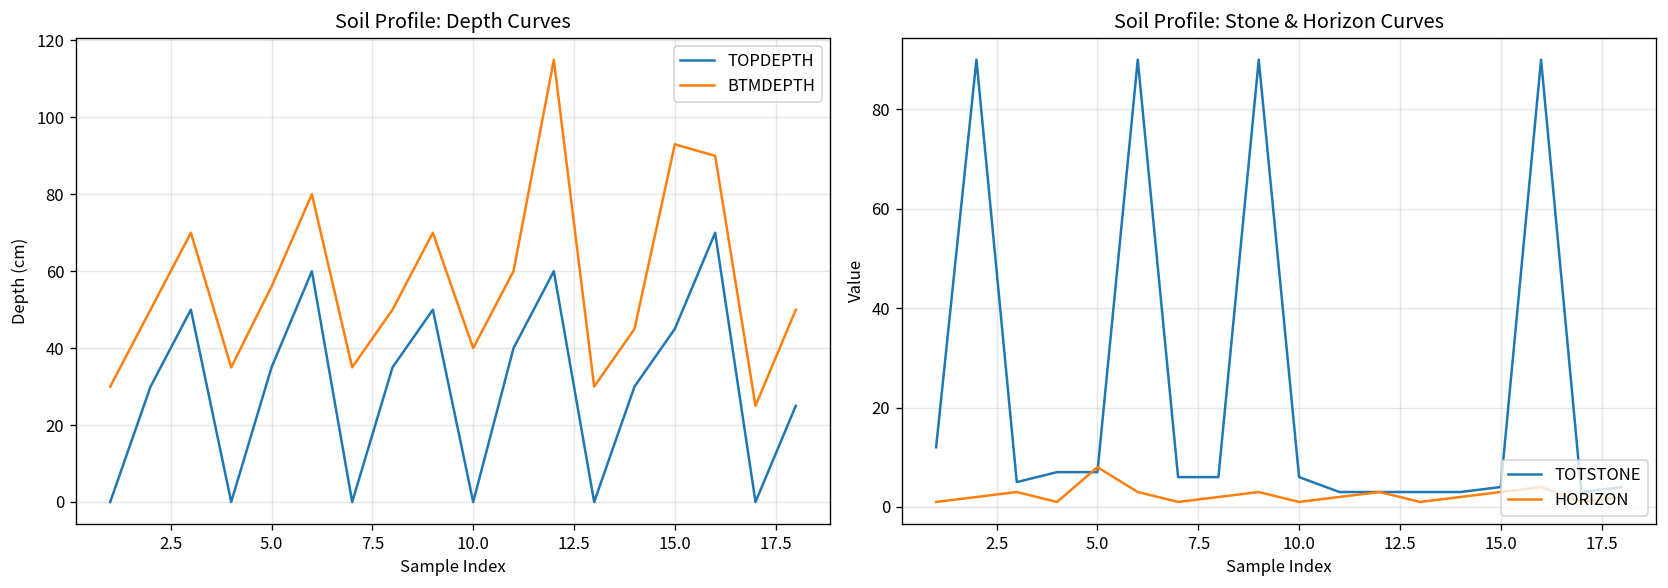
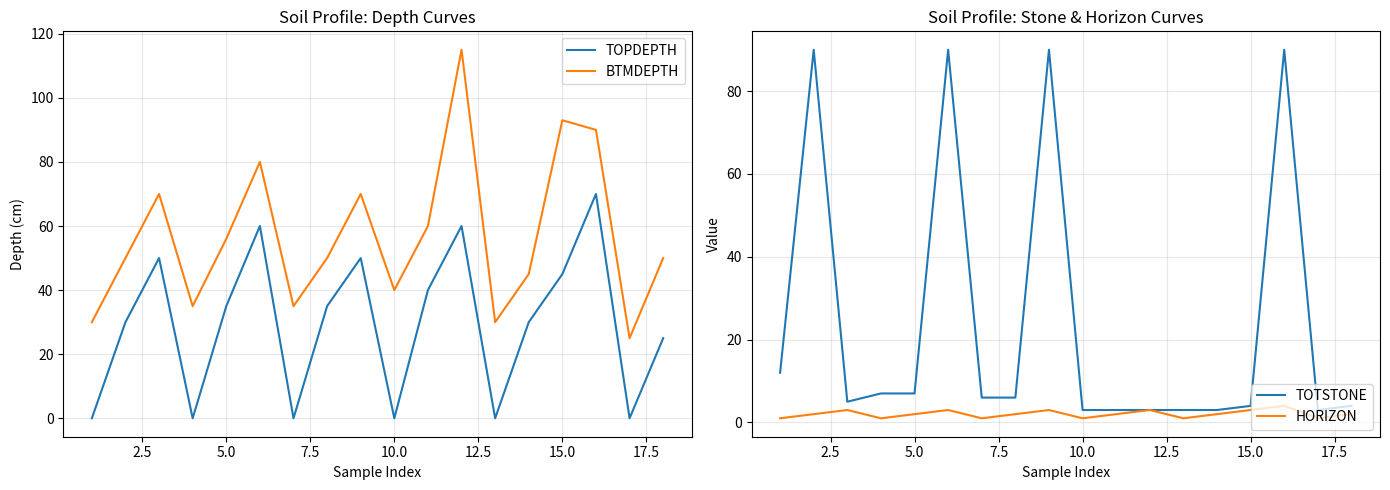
Soil Profile: Stone & Horizon Curves, HORIZON, 5.0: 8 -> 2
Soil Profile: Stone & Horizon Curves, TOTSTONE, 10.0: 6 -> 3
